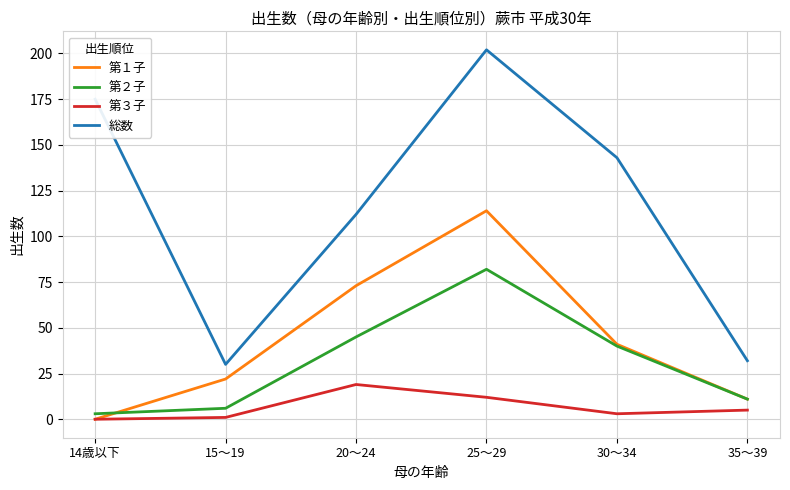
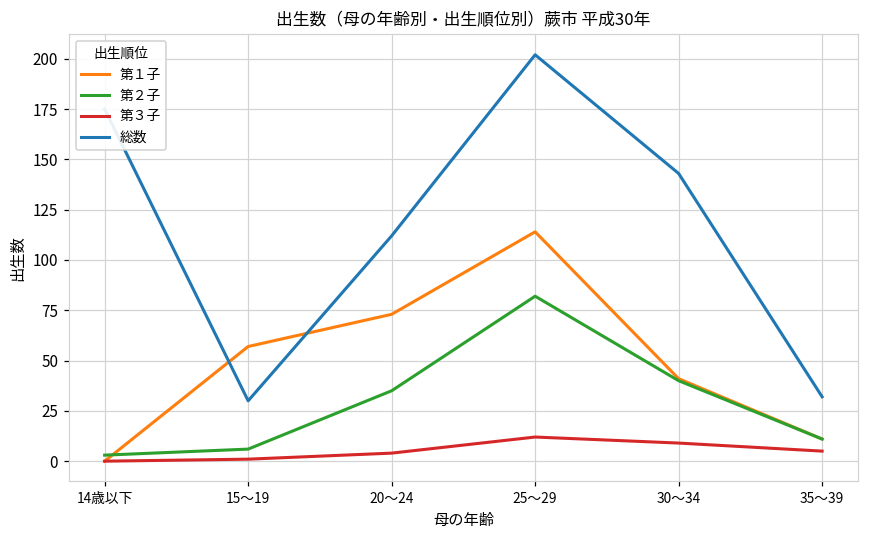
第１子, 15～19: 22 -> 57
第２子, 20～24: 45 -> 35
第３子, 20～24: 19 -> 4
第３子, 30～34: 3 -> 9
